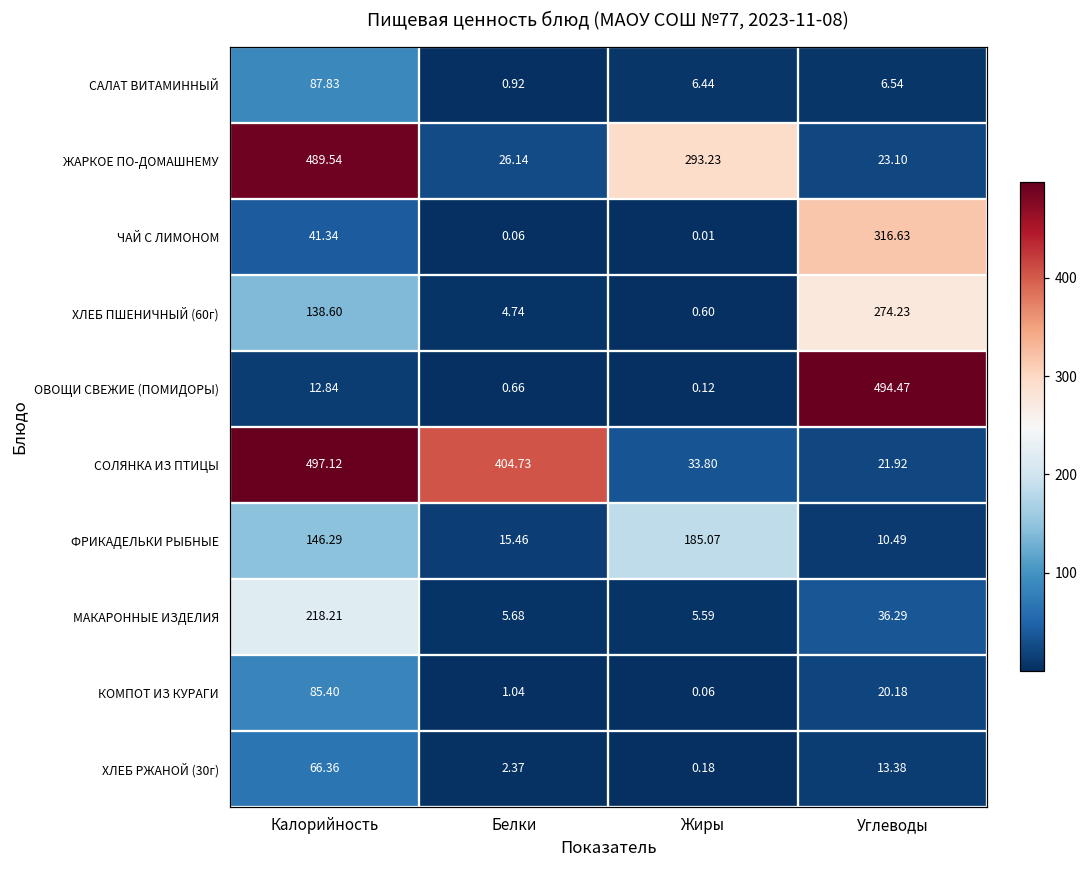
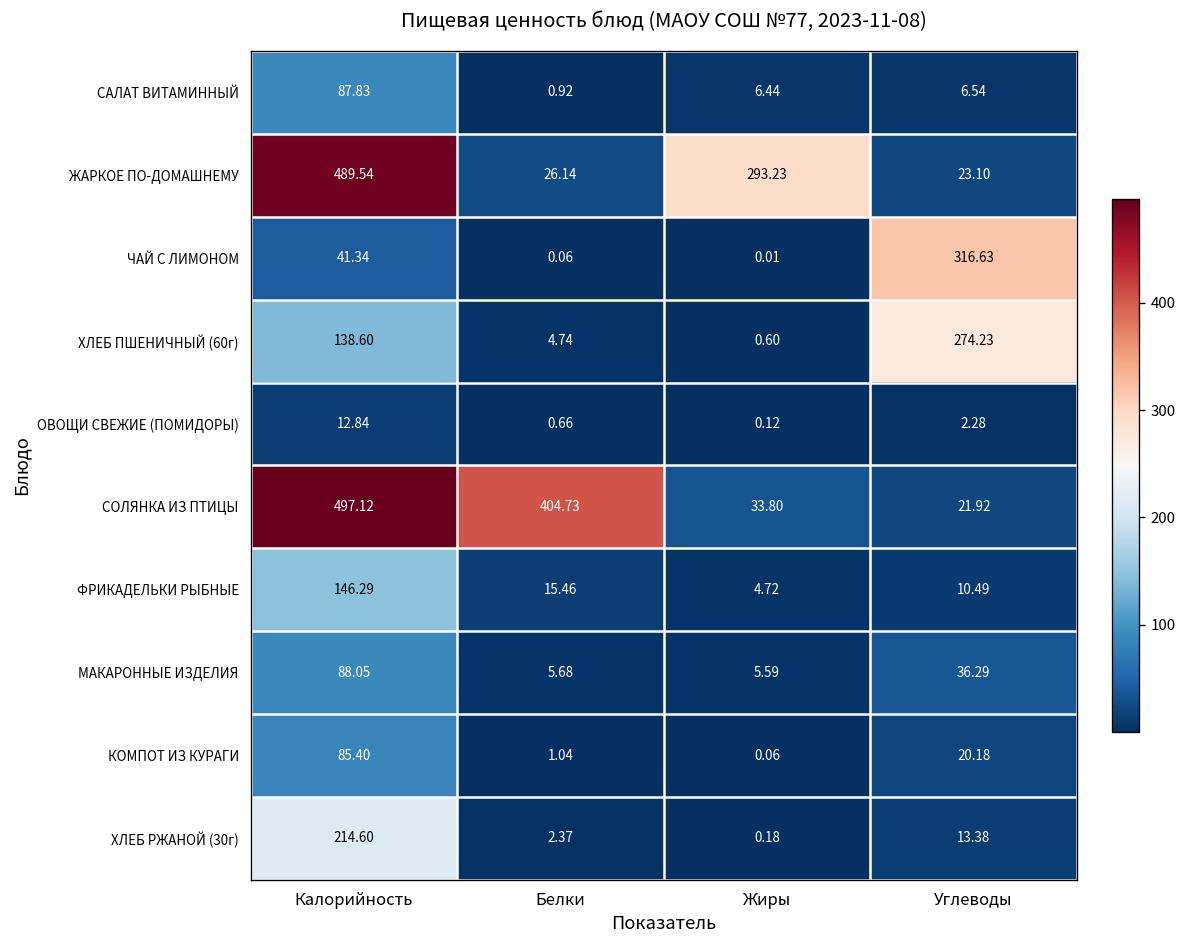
ОВОЩИ СВЕЖИЕ (ПОМИДОРЫ), Углеводы: 494.47 -> 2.28
ФРИКАДЕЛЬКИ РЫБНЫЕ, Жиры: 185.07 -> 4.72
МАКАРОННЫЕ ИЗДЕЛИЯ, Калорийность: 218.21 -> 88.05
ХЛЕБ РЖАНОЙ (30г), Калорийность: 66.36 -> 214.60
